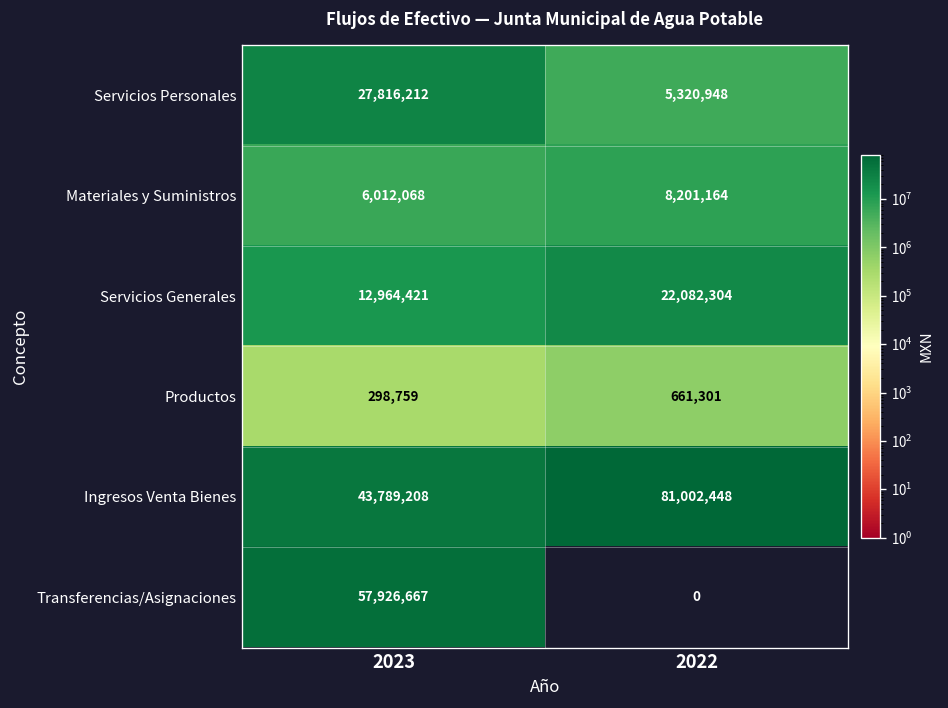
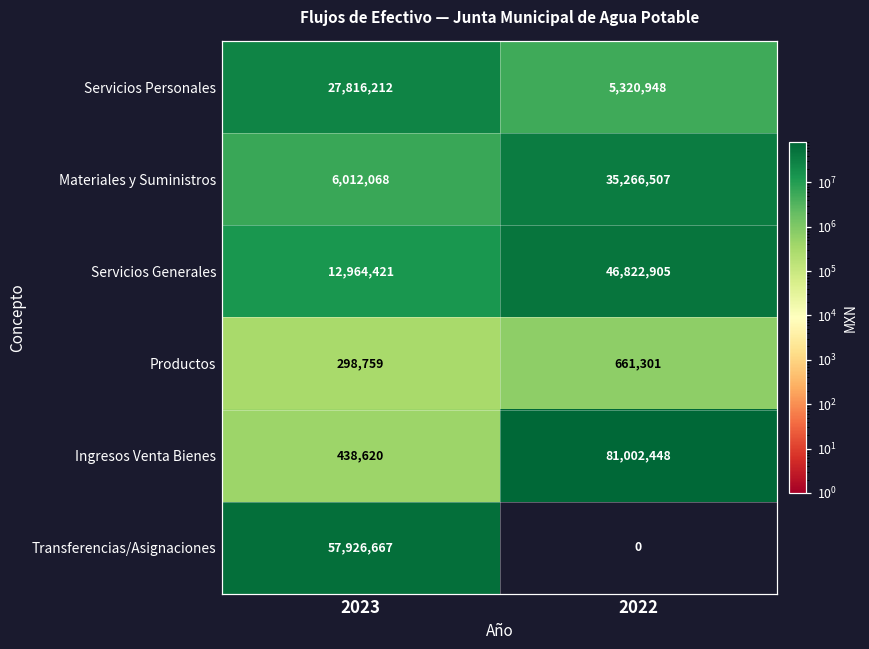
Materiales y Suministros, 2022: 8,201,164 -> 35,266,507
Servicios Generales, 2022: 22,082,304 -> 46,822,905
Ingresos Venta Bienes, 2023: 43,789,208 -> 438,620
